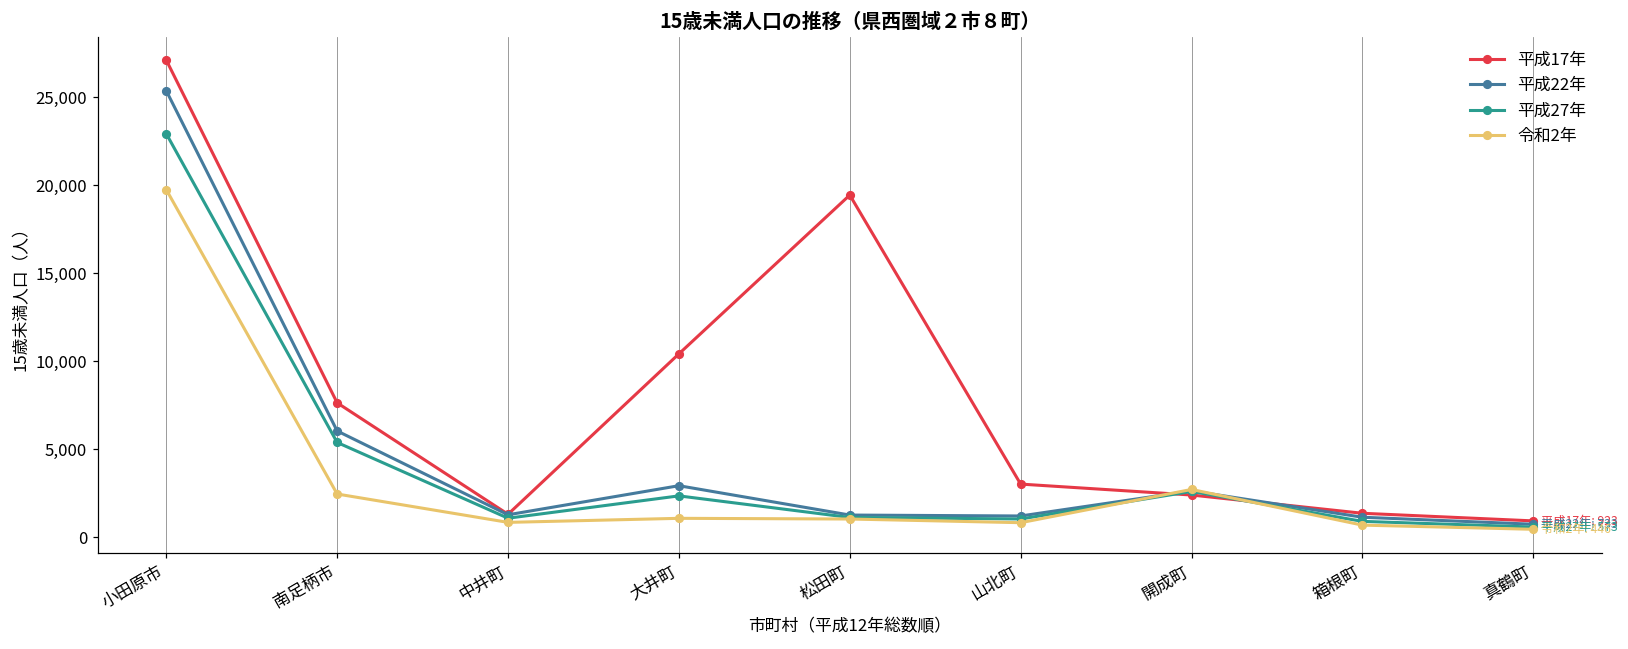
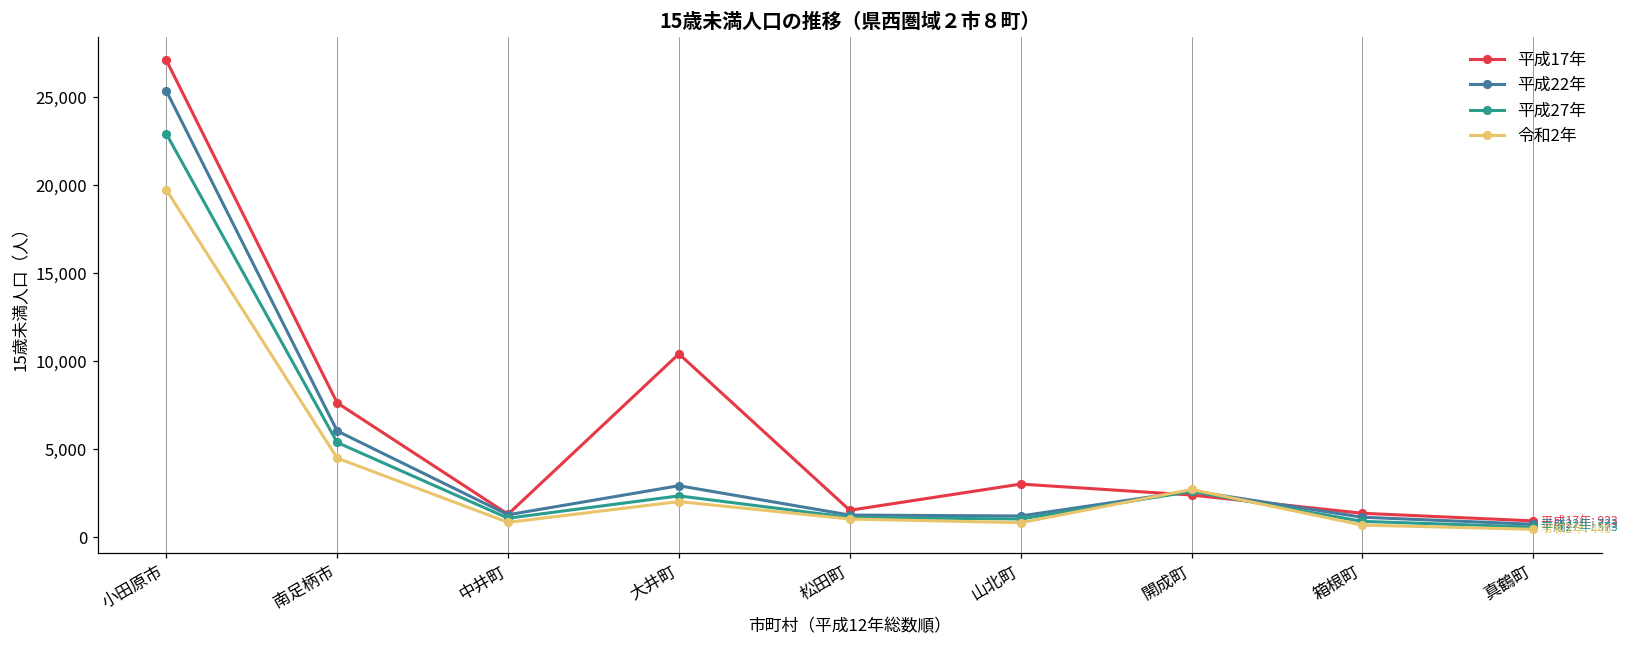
令和2年, 南足柄市: 2,500 -> 4,500
令和2年, 大井町: 1,100 -> 2,000
平成17年, 松田町: 19,400 -> 1,500
